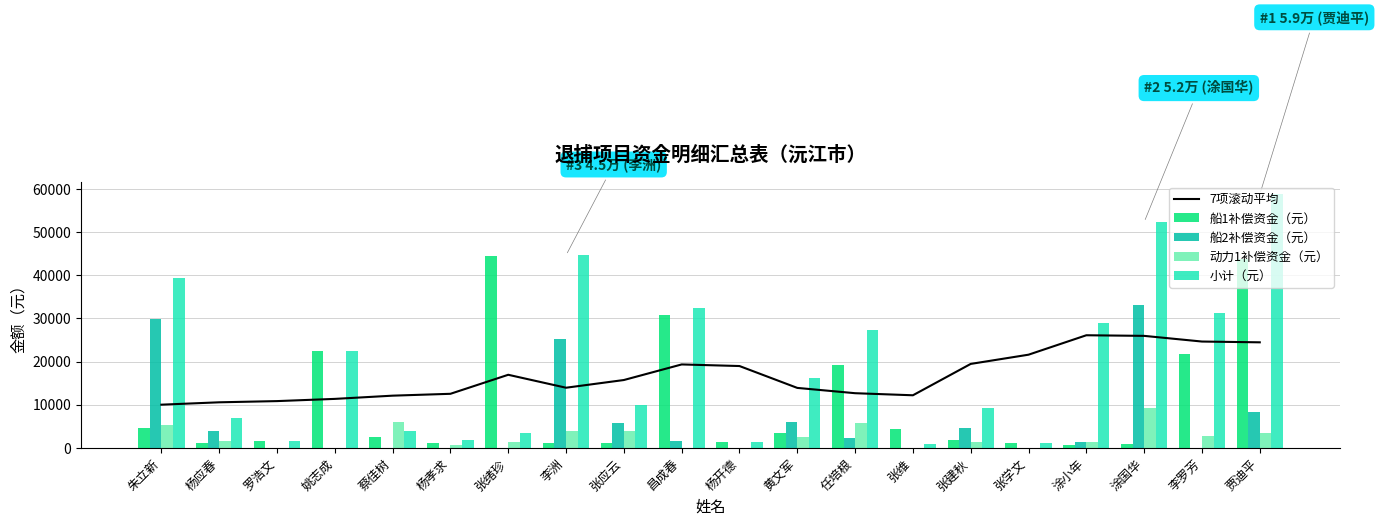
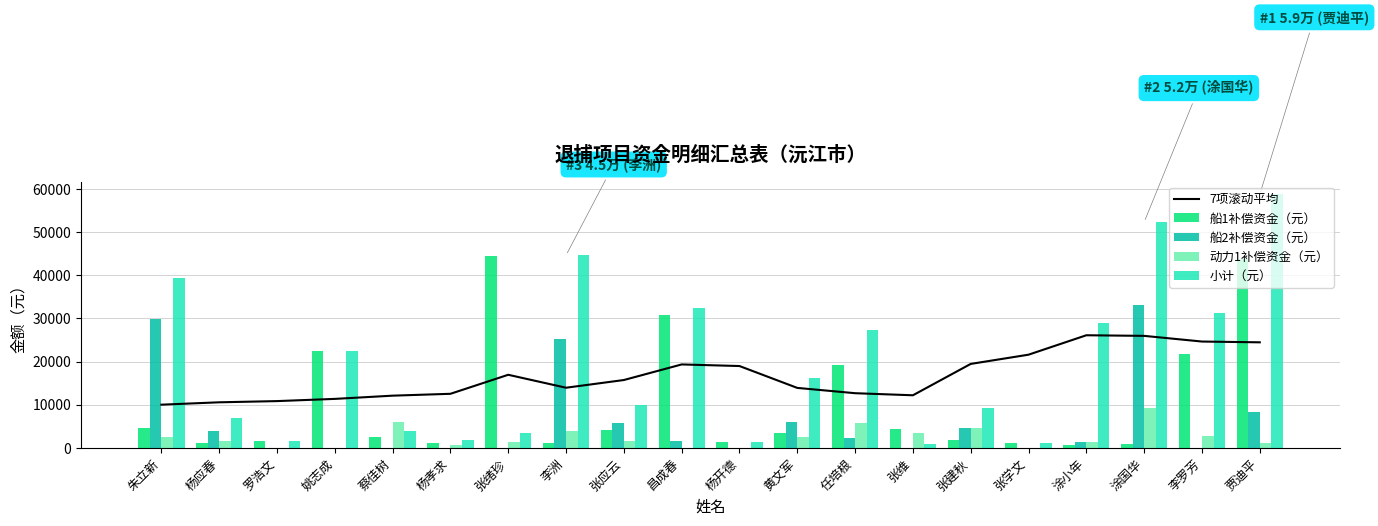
动力1补偿资金（元）, 朱立新: 5000 -> 3000
船1补偿资金（元）, 张应云: 1000 -> 4000
动力1补偿资金（元）, 张应云: 4000 -> 2000
动力1补偿资金（元）, 张维: 0 -> 4000
动力1补偿资金（元）, 张建秋: 1000 -> 5000
动力1补偿资金（元）, 贾迪平: 4000 -> 1000
